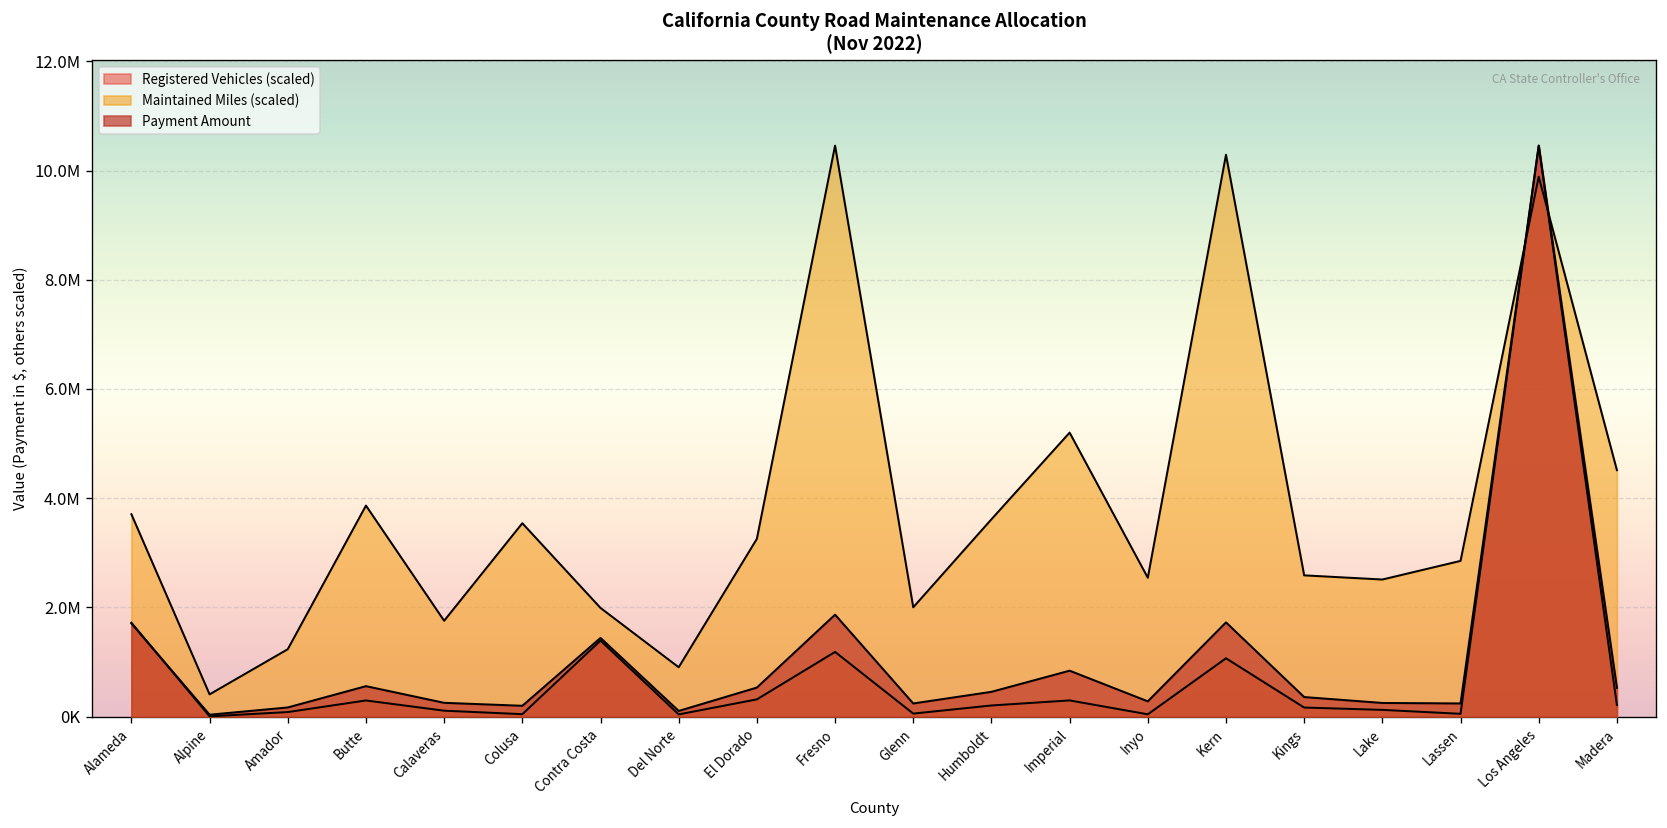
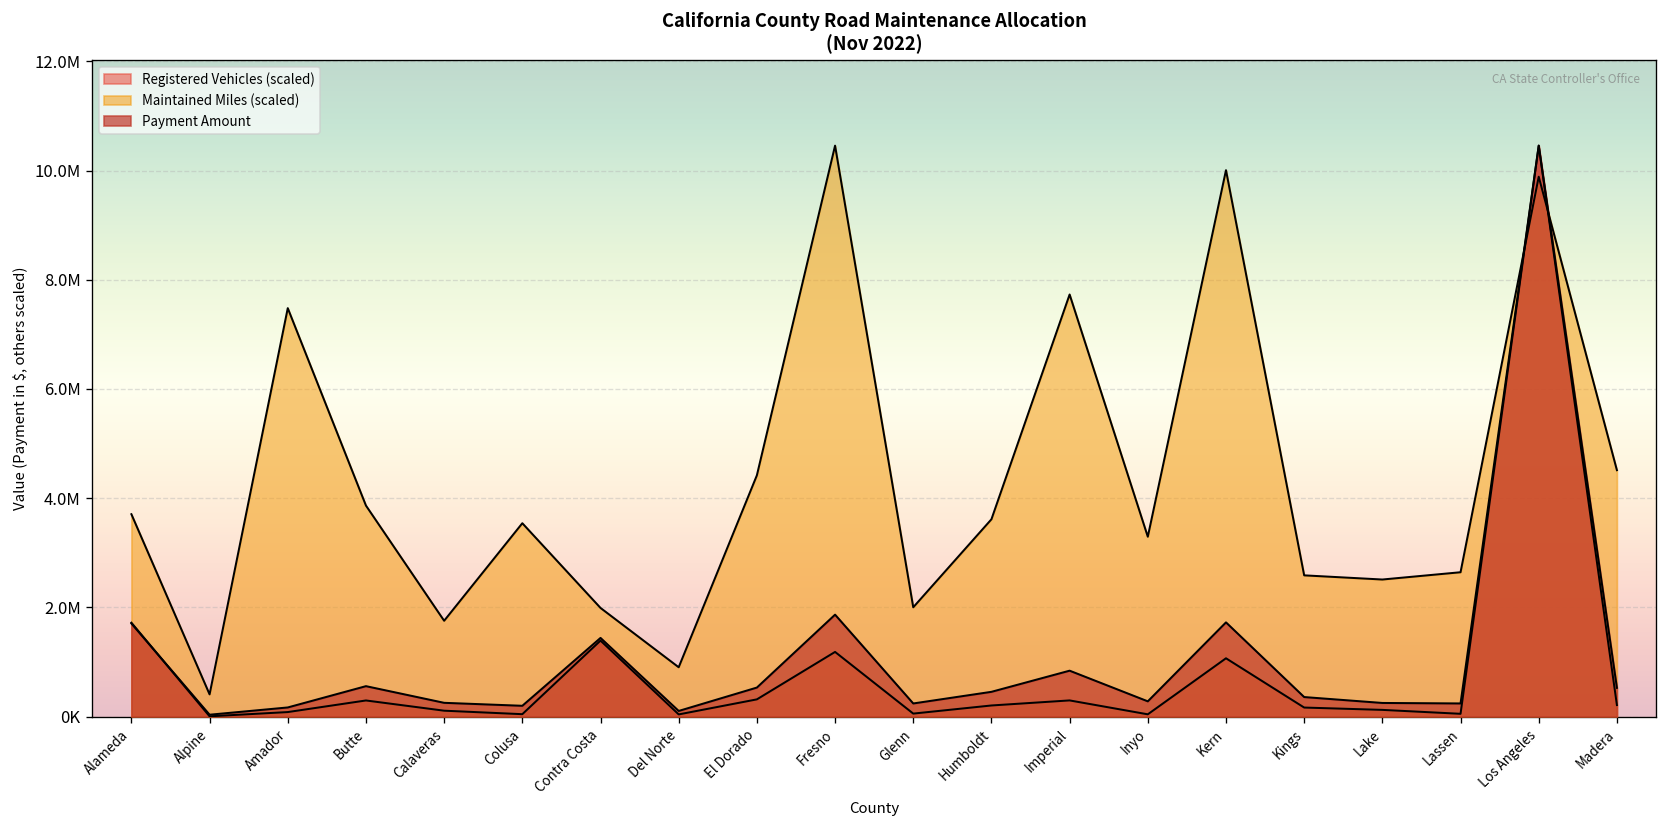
Maintained Miles (scaled), Amador: 1200000 -> 7500000
Maintained Miles (scaled), El Dorado: 3300000 -> 4400000
Maintained Miles (scaled), Imperial: 5200000 -> 7700000
Maintained Miles (scaled), Inyo: 2500000 -> 3300000
Maintained Miles (scaled), Kern: 10300000 -> 10000000
Maintained Miles (scaled), Lassen: 2900000 -> 2600000
